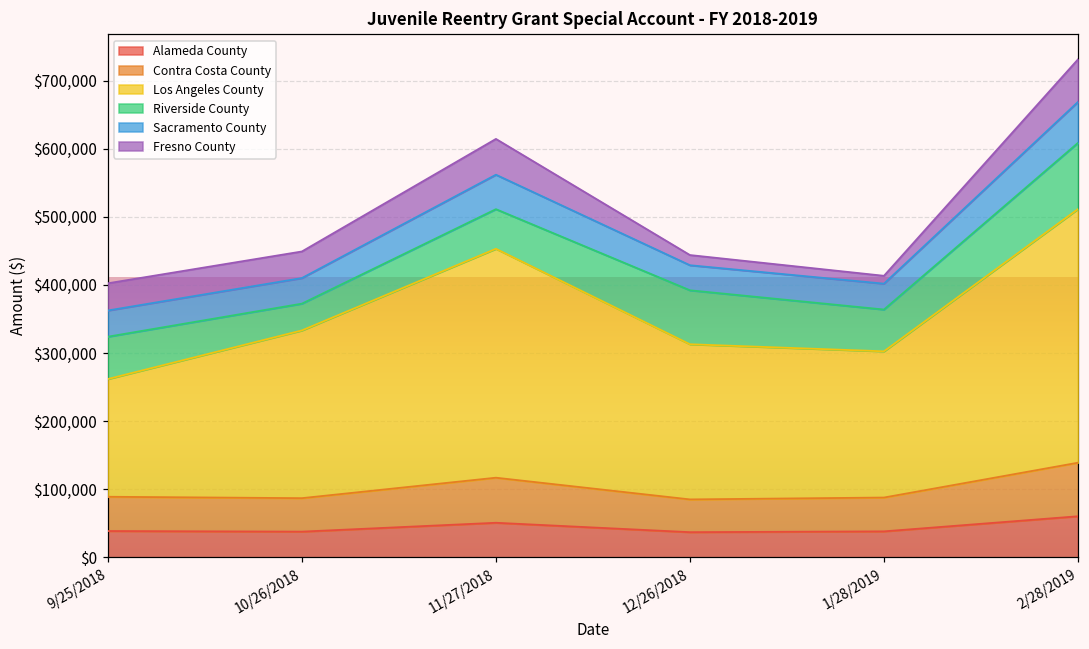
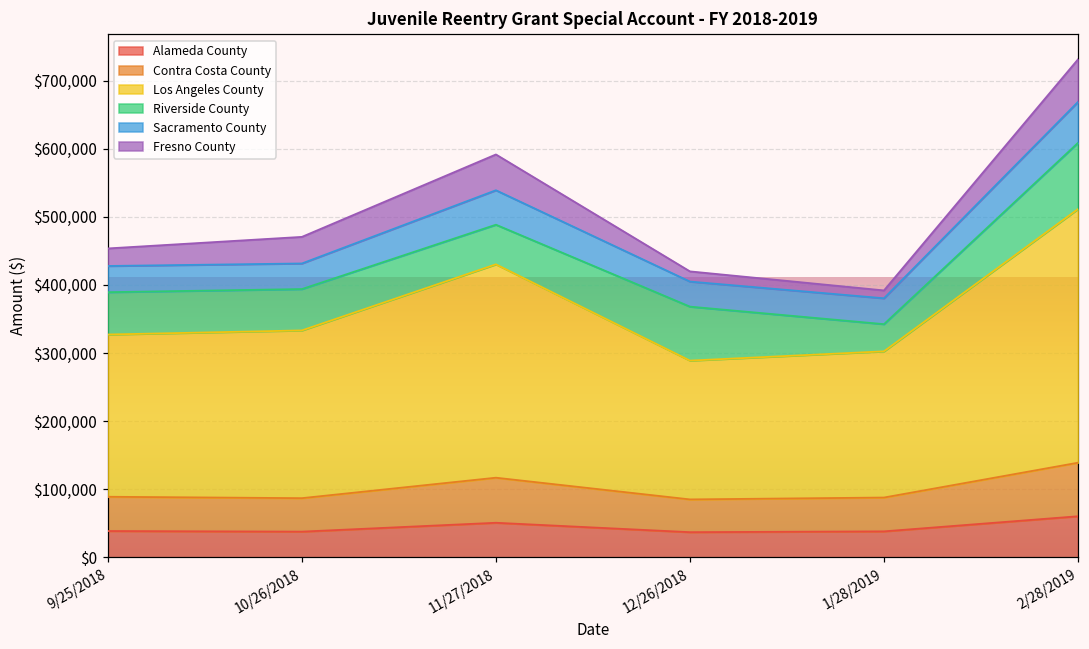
Los Angeles County, 9/25/2018: $170,000 -> $240,000
Fresno County, 9/25/2018: $40,000 -> $30,000
Riverside County, 10/26/2018: $40,000 -> $60,000
Los Angeles County, 11/27/2018: $340,000 -> $310,000
Los Angeles County, 12/26/2018: $230,000 -> $200,000
Riverside County, 1/28/2019: $60,000 -> $40,000
